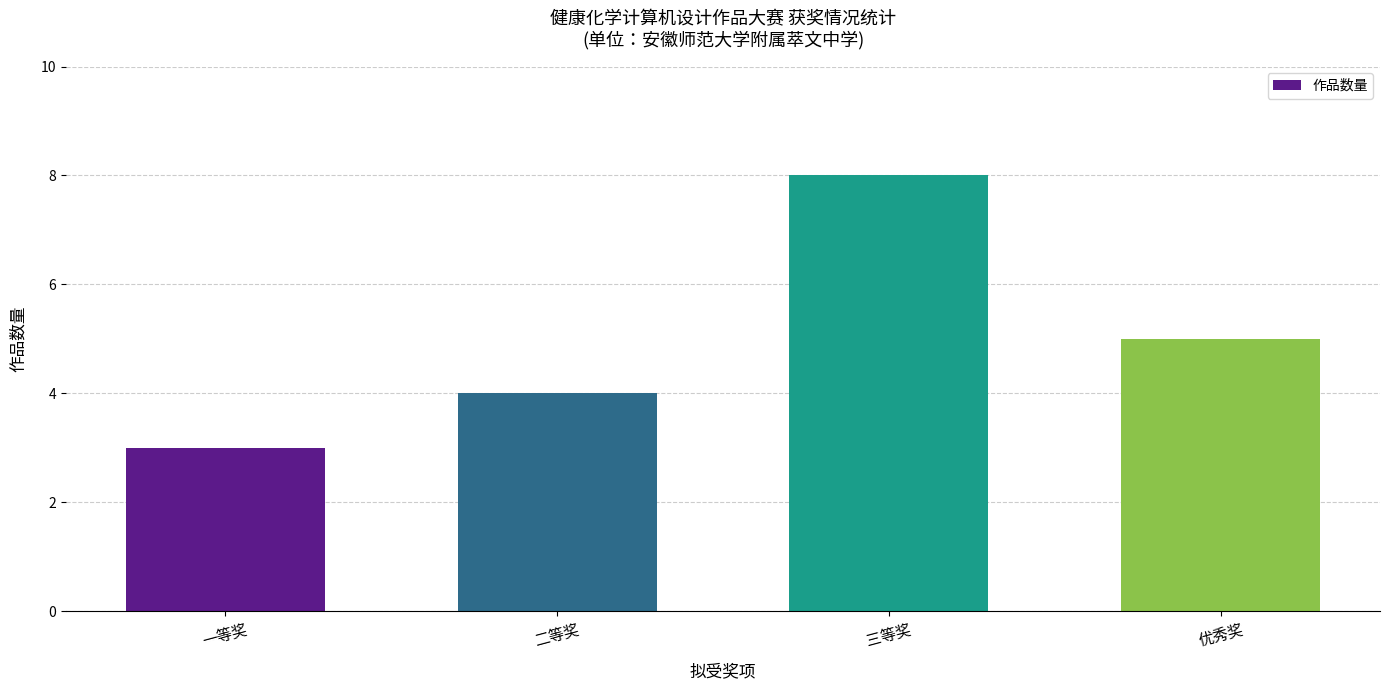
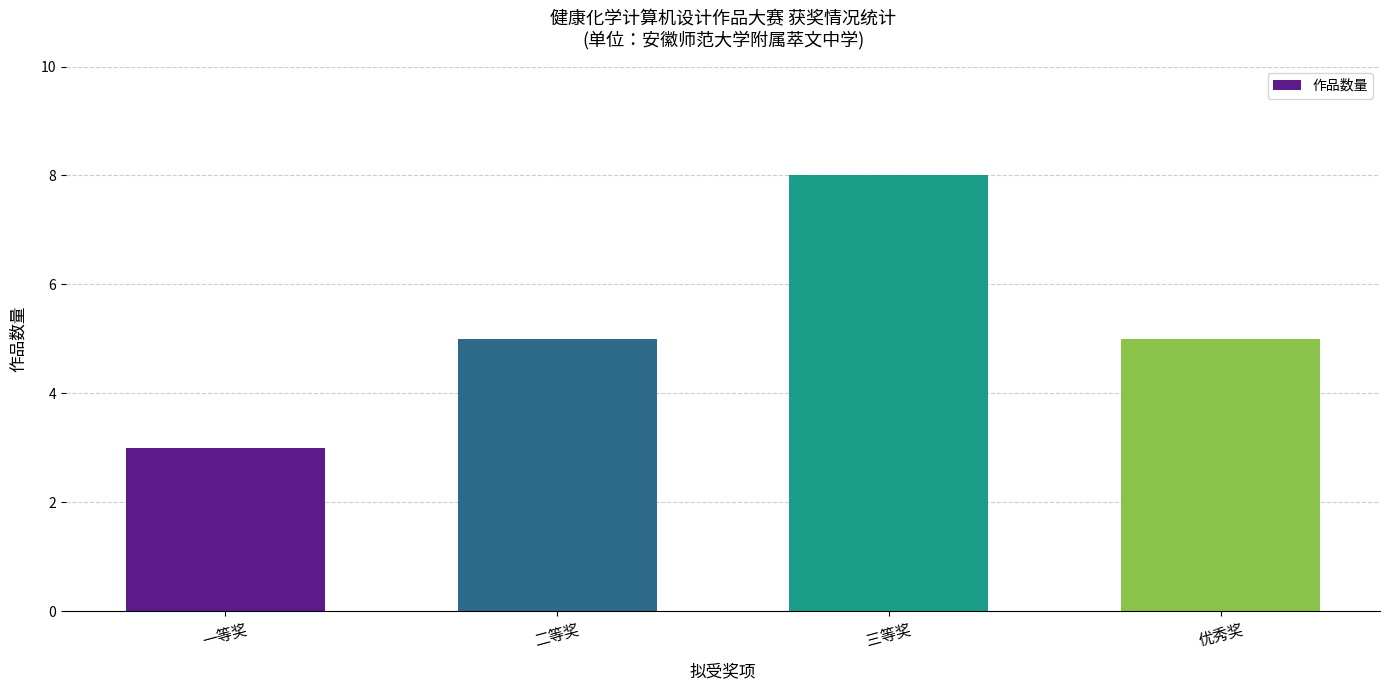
二等奖: 4 -> 5
